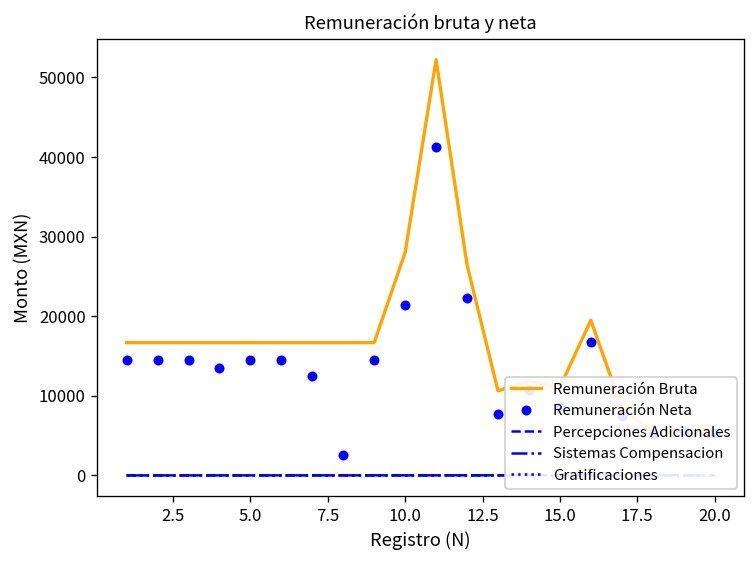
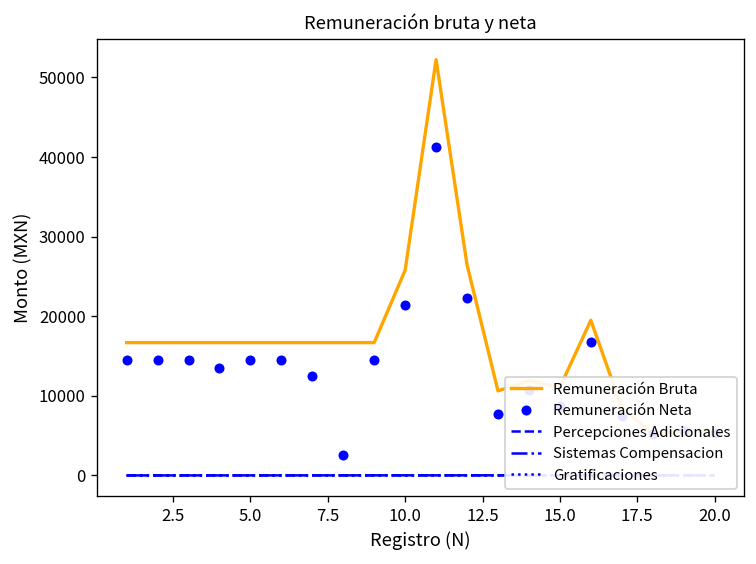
Remuneración Bruta, 10.0: 28000 -> 26000
